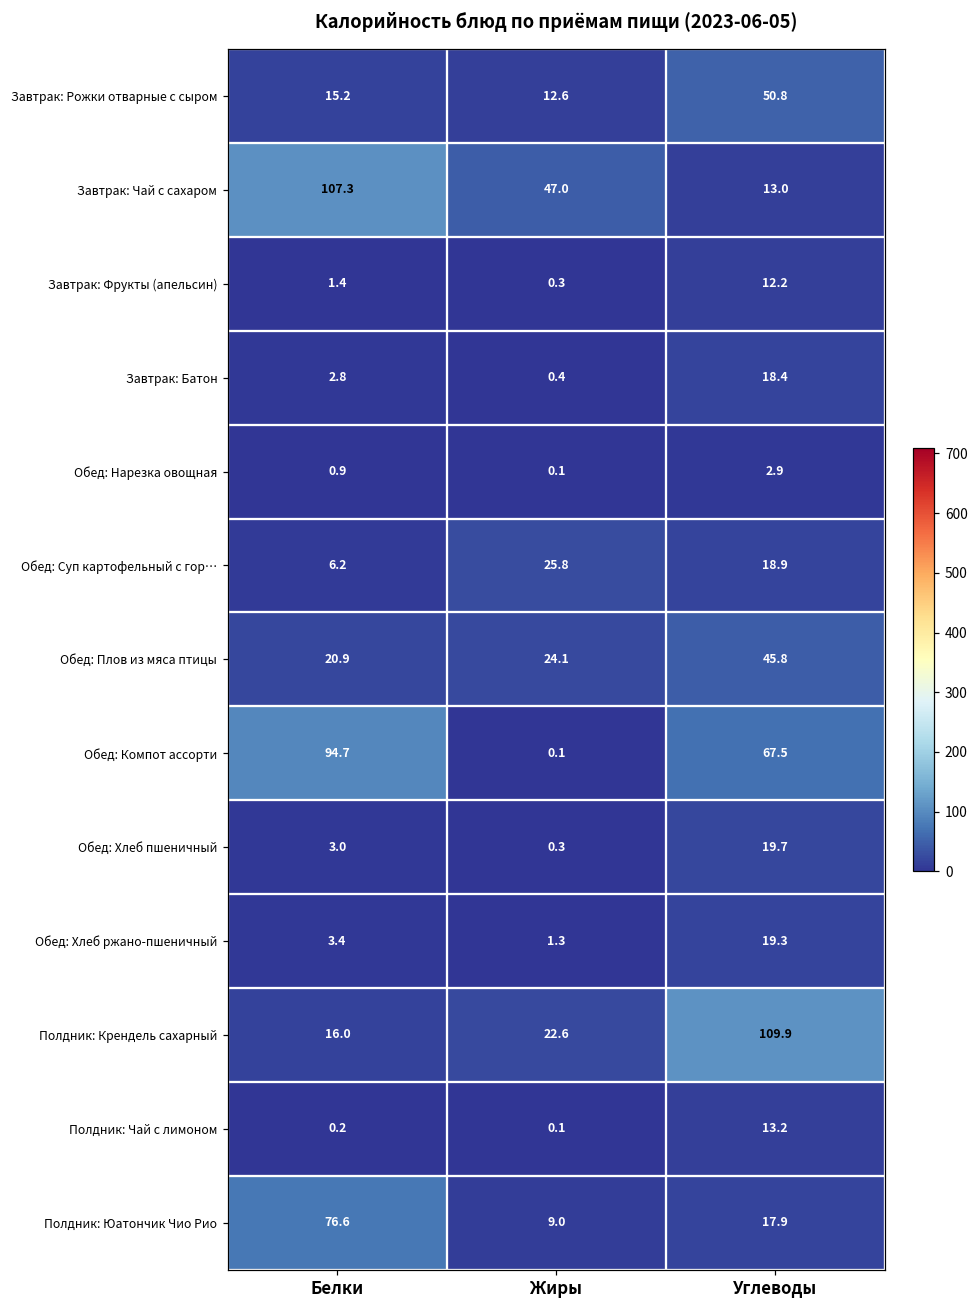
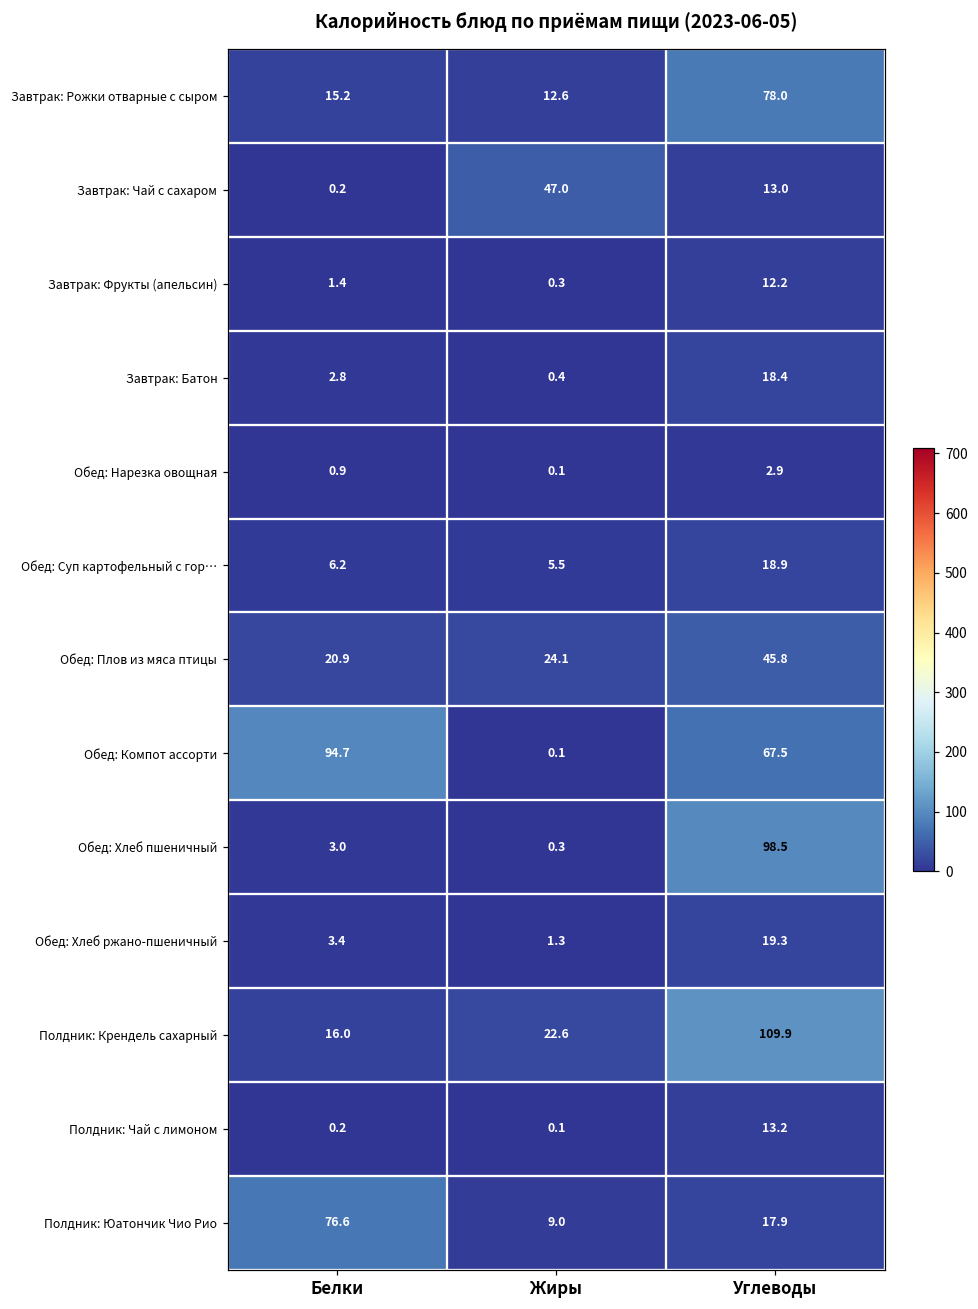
Завтрак: Рожки отварные с сыром, Углеводы: 50.8 -> 78.0
Завтрак: Чай с сахаром, Белки: 107.3 -> 0.2
Обед: Суп картофельный с гор…, Жиры: 25.8 -> 5.5
Обед: Хлеб пшеничный, Углеводы: 19.7 -> 98.5
